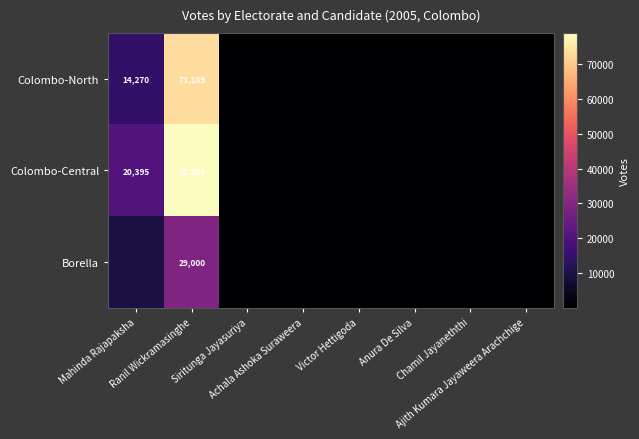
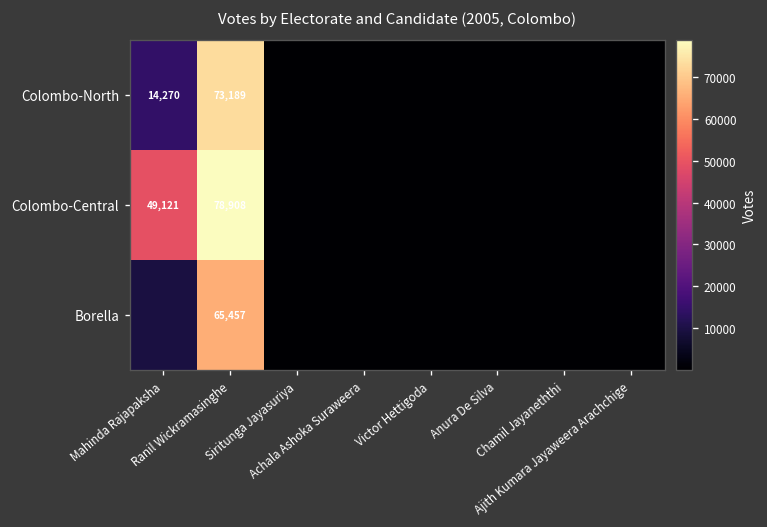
Colombo-Central, Mahinda Rajapaksha: 20,395 -> 49,121
Borella, Ranil Wickramasinghe: 29,000 -> 65,457
